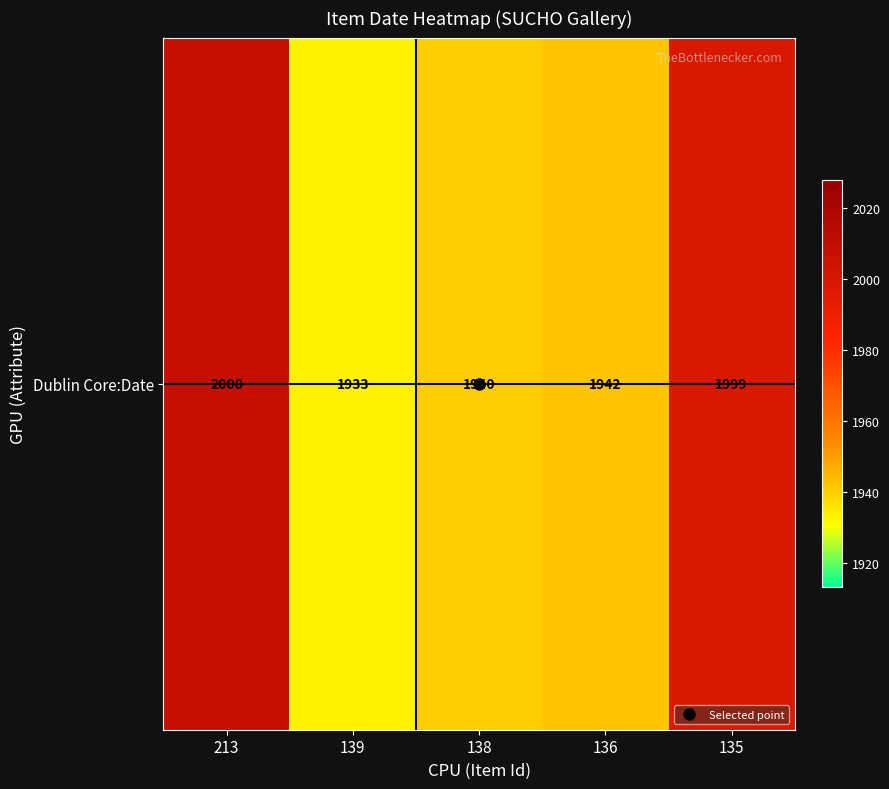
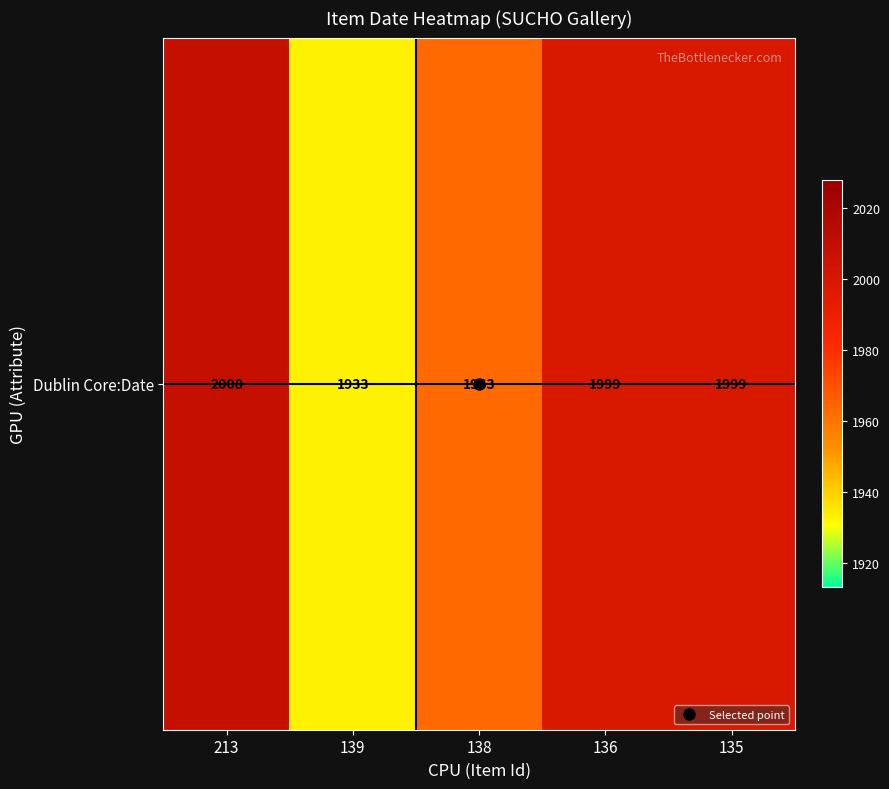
Dublin Core:Date, 138: 1940 -> 1963
Dublin Core:Date, 136: 1942 -> 1999
